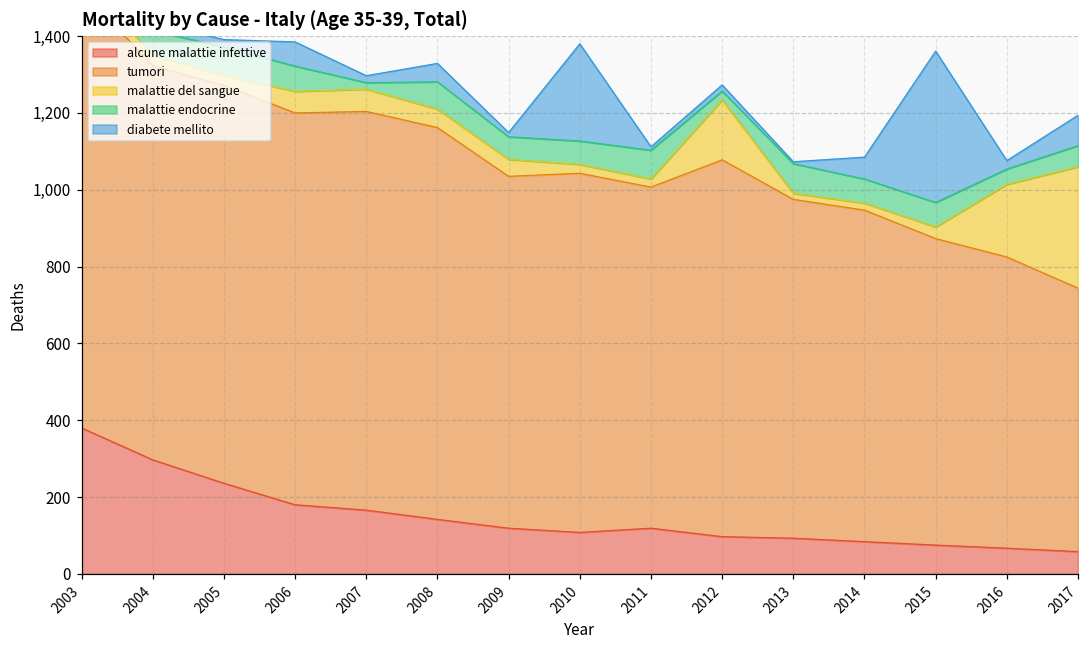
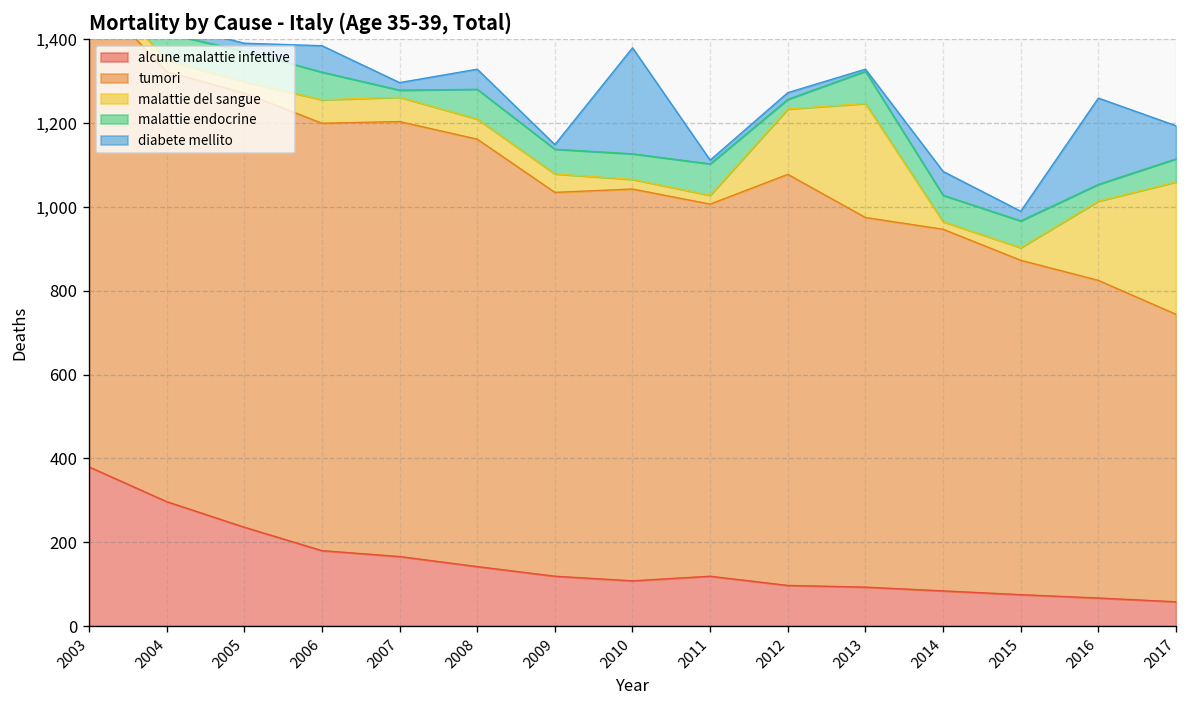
malattie del sangue, 2013: 20 -> 270
diabete mellito, 2015: 390 -> 20
diabete mellito, 2016: 20 -> 210
